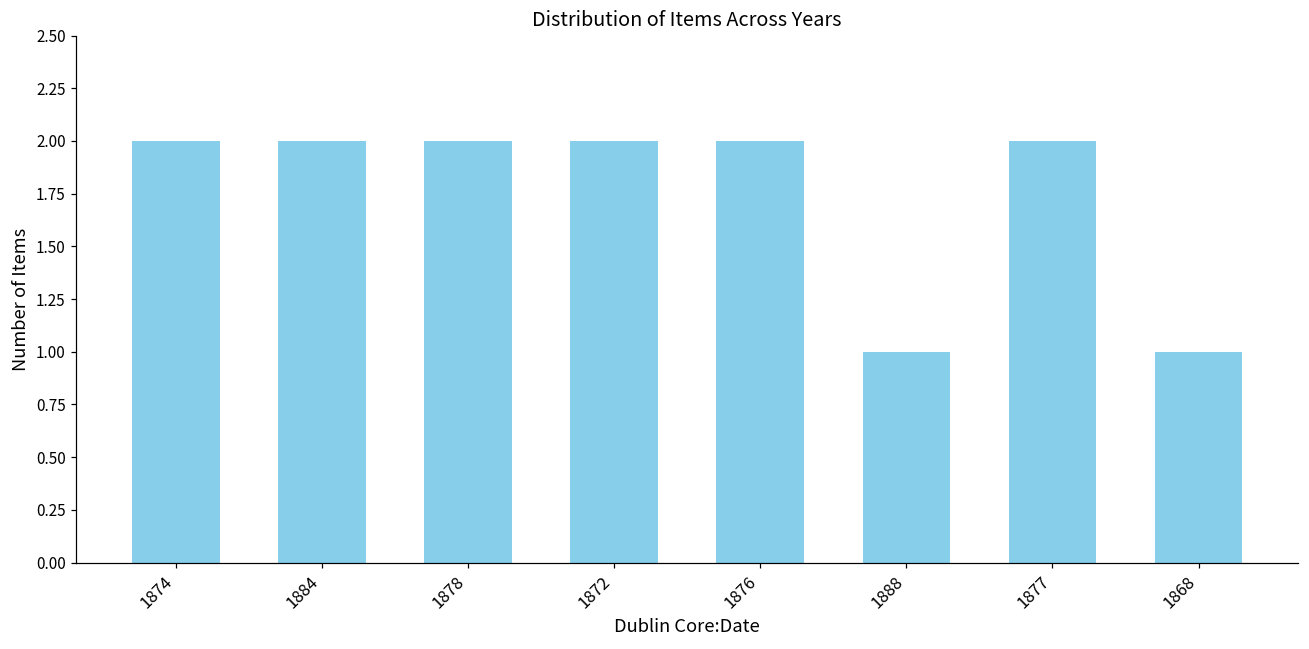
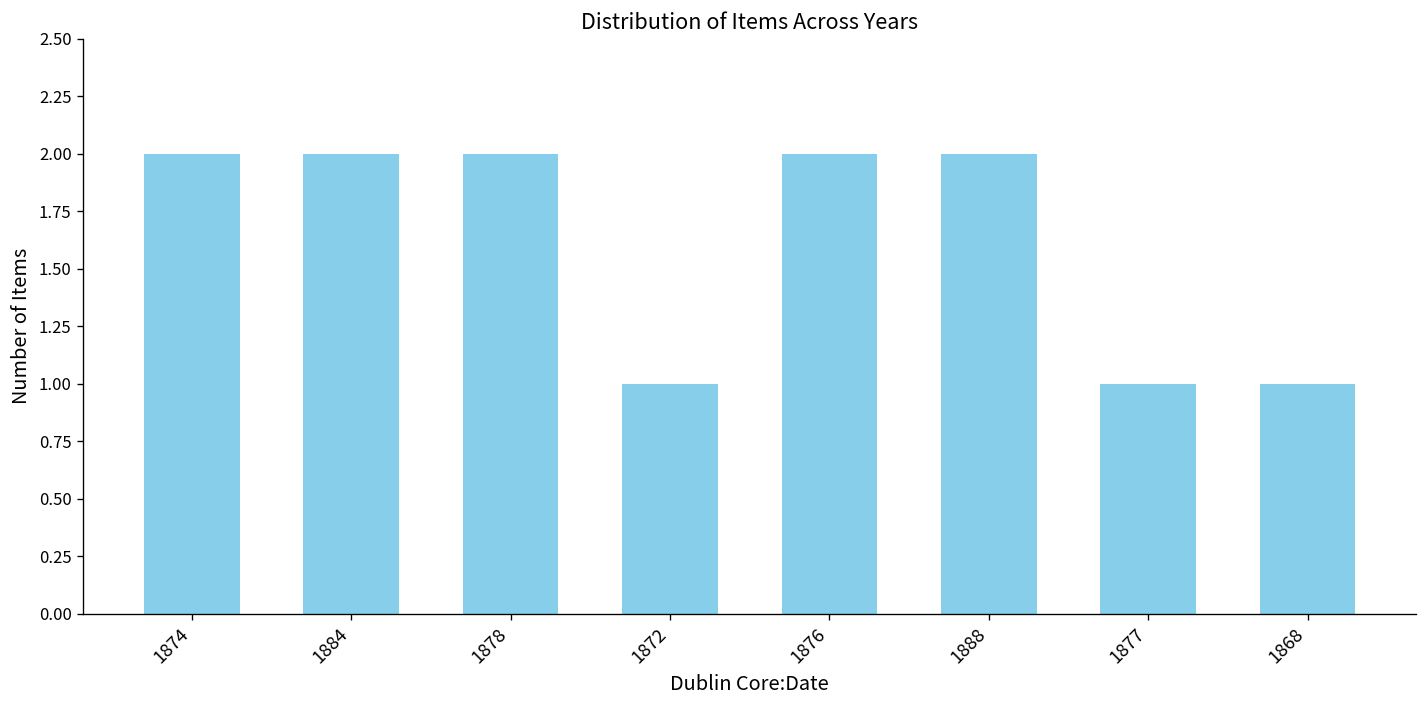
1872: 2 -> 1
1888: 1 -> 2
1877: 2 -> 1
